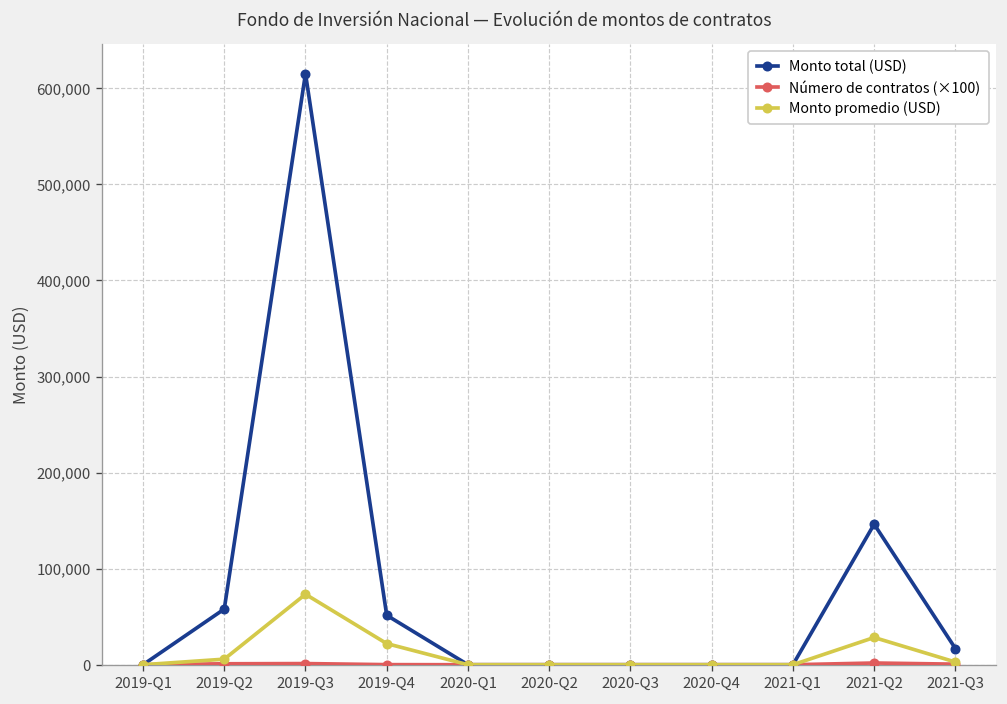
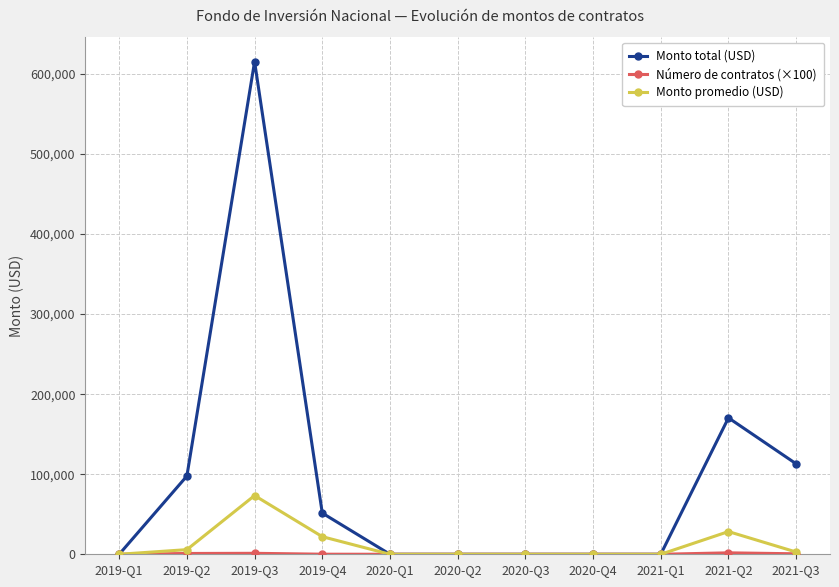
Monto total (USD), 2019-Q2: 60,000 -> 100,000
Monto total (USD), 2021-Q2: 150,000 -> 170,000
Monto total (USD), 2021-Q3: 20,000 -> 110,000
